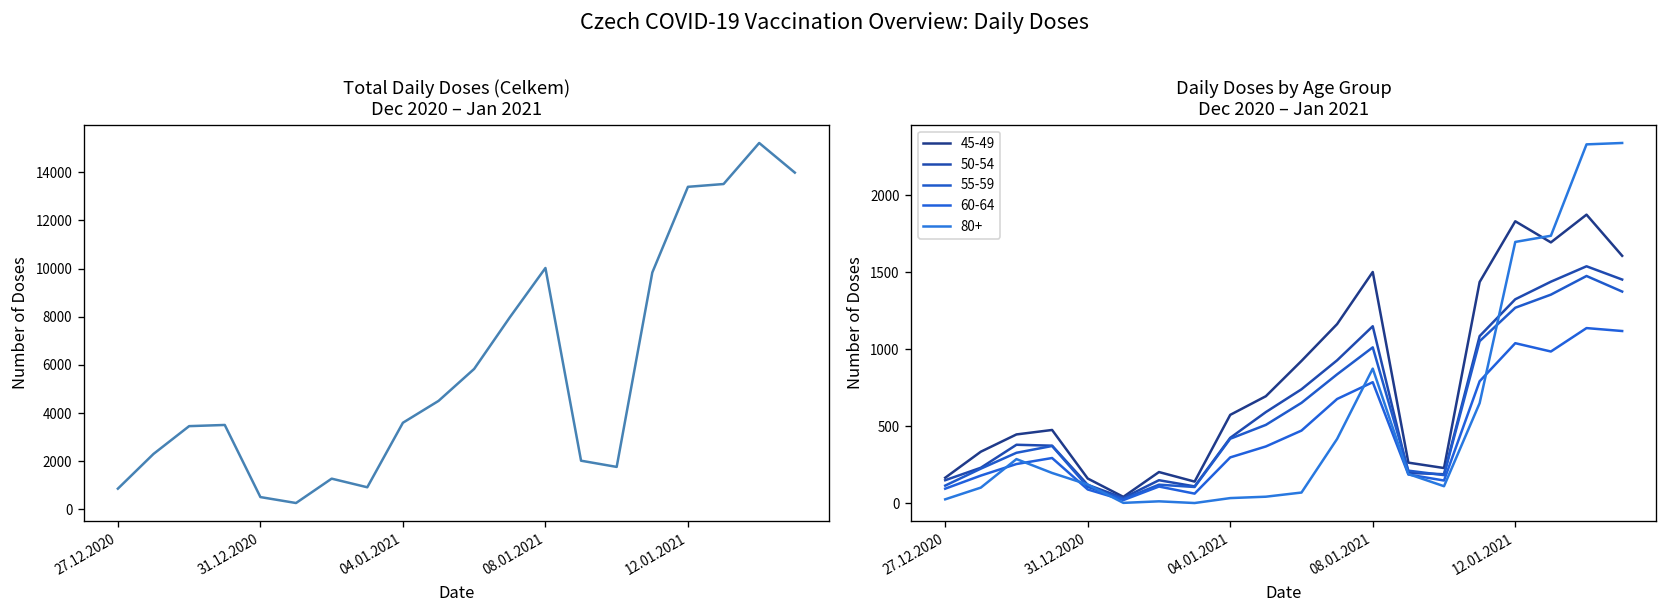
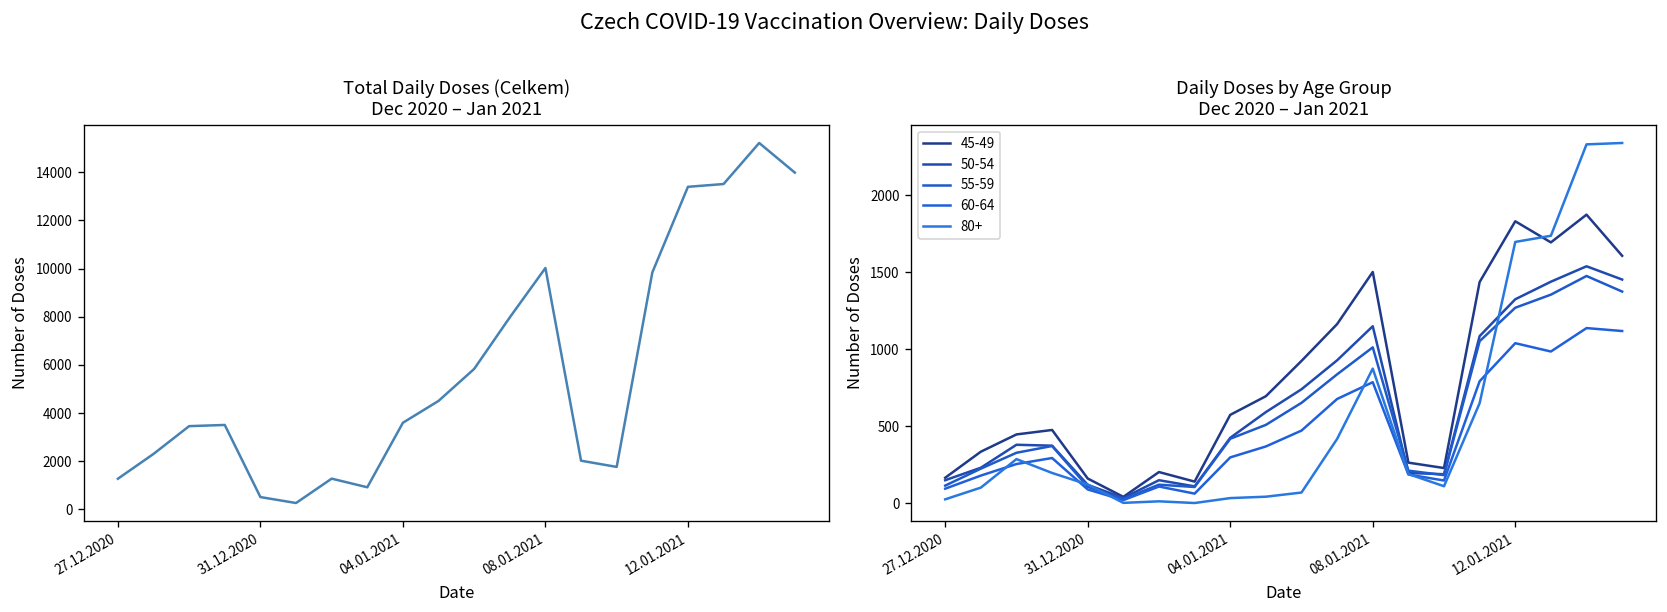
Total Daily Doses (Celkem) Dec 2020 – Jan 2021, 27.12.2020: 900 -> 1300
